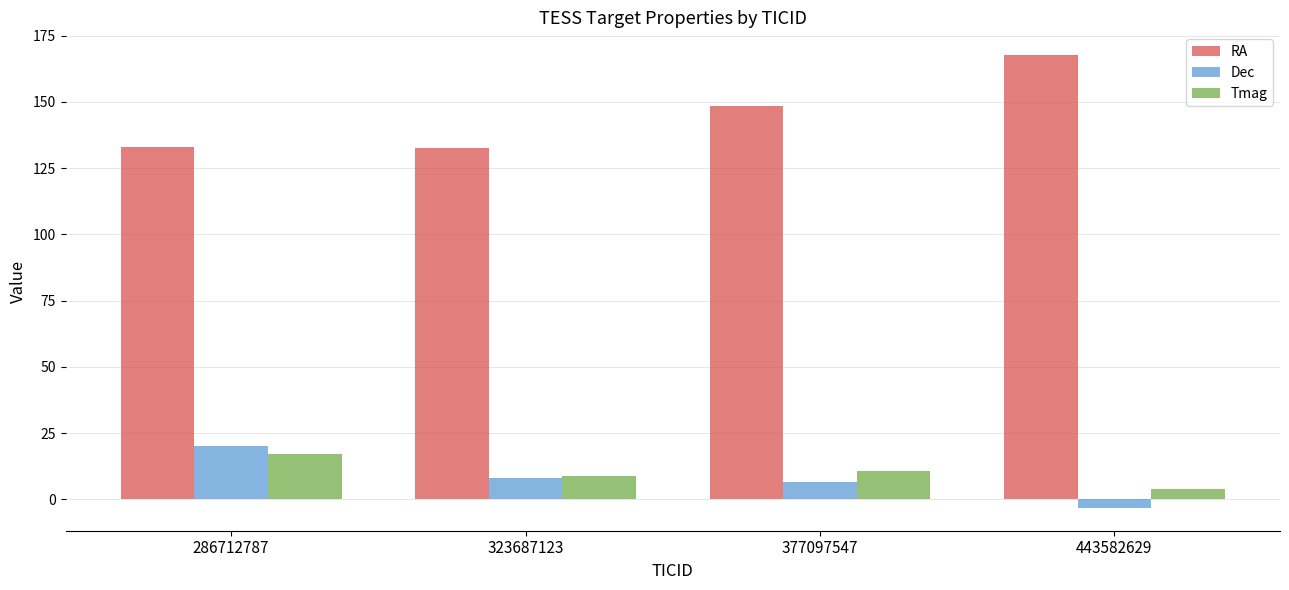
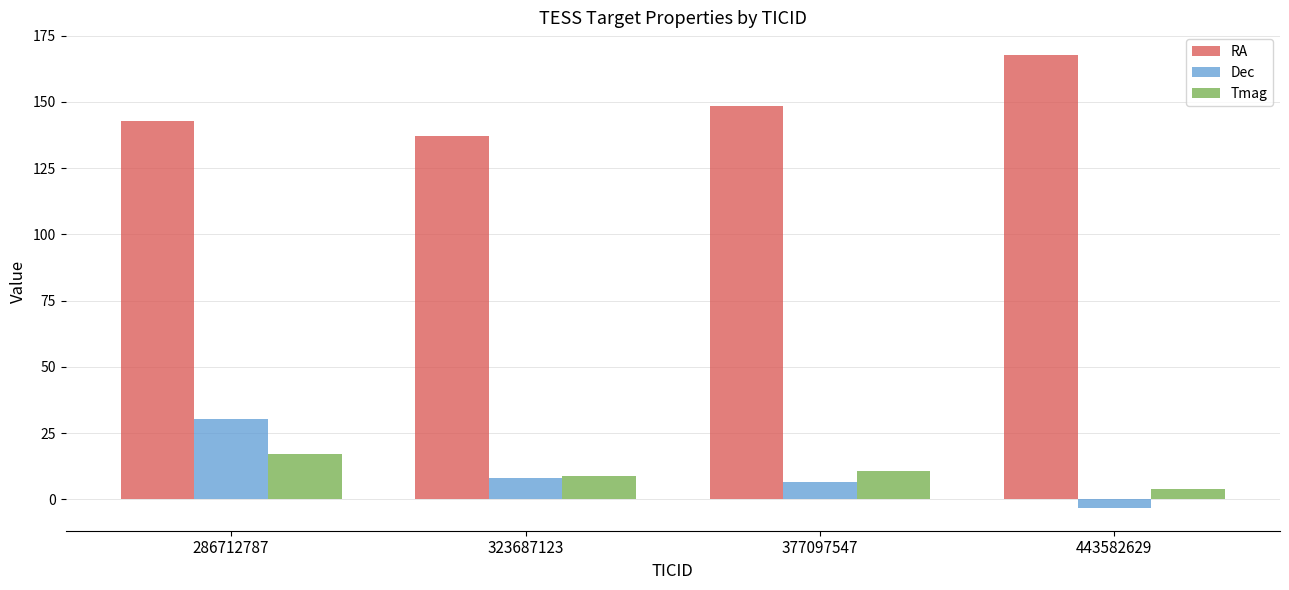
RA, 286712787: 133 -> 143
Dec, 286712787: 20 -> 30
RA, 323687123: 132 -> 137
